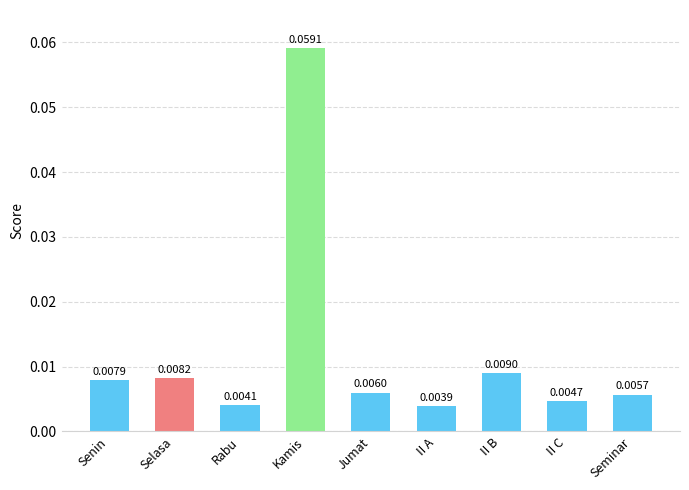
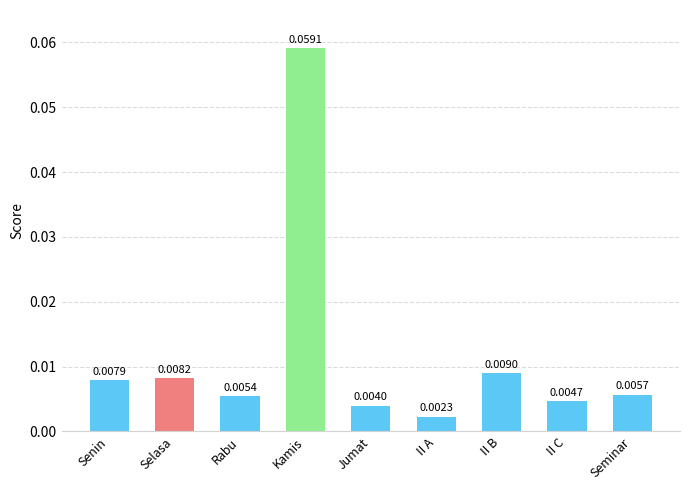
Rabu: 0.0041 -> 0.0054
Jumat: 0.0060 -> 0.0040
II A: 0.0039 -> 0.0023
